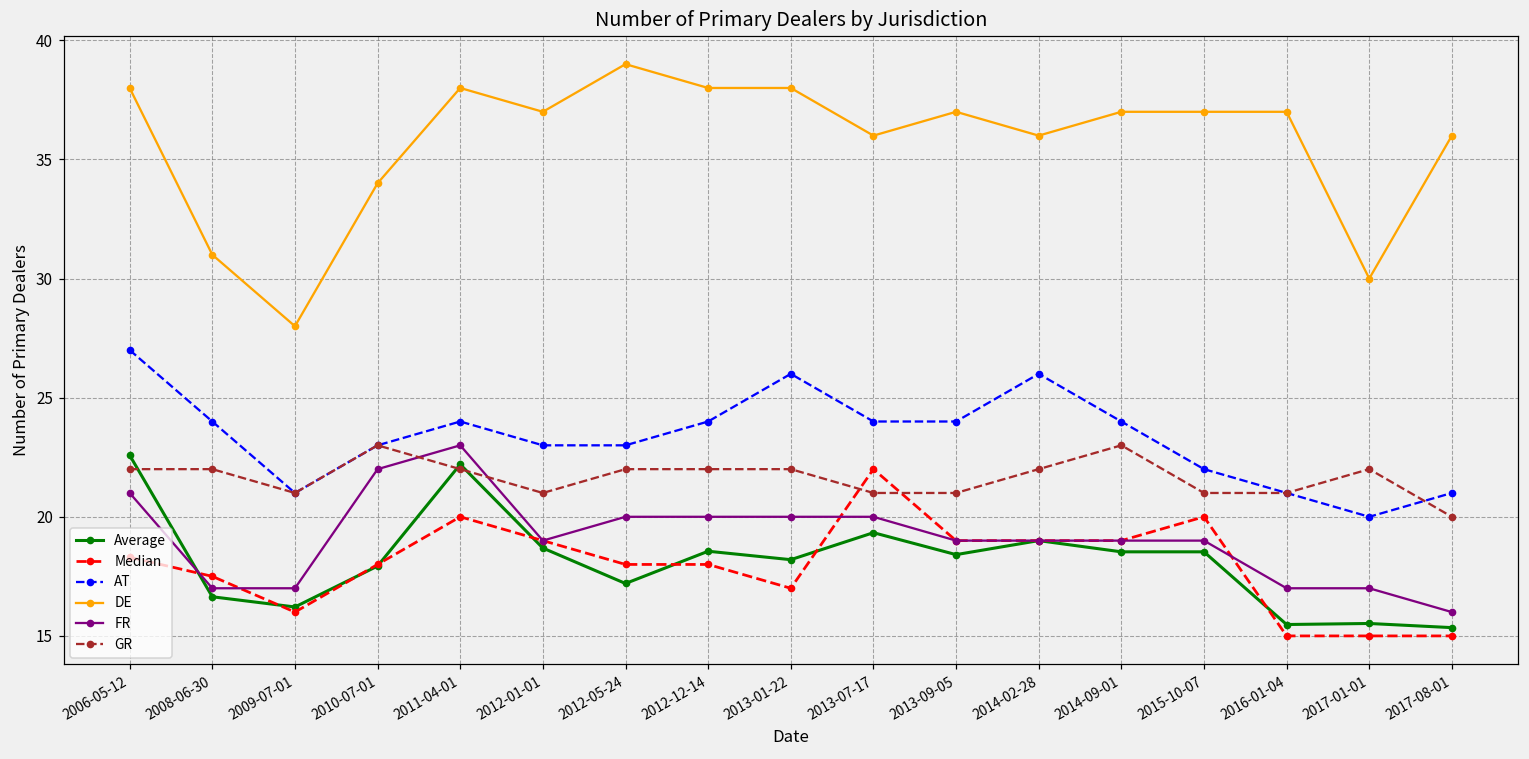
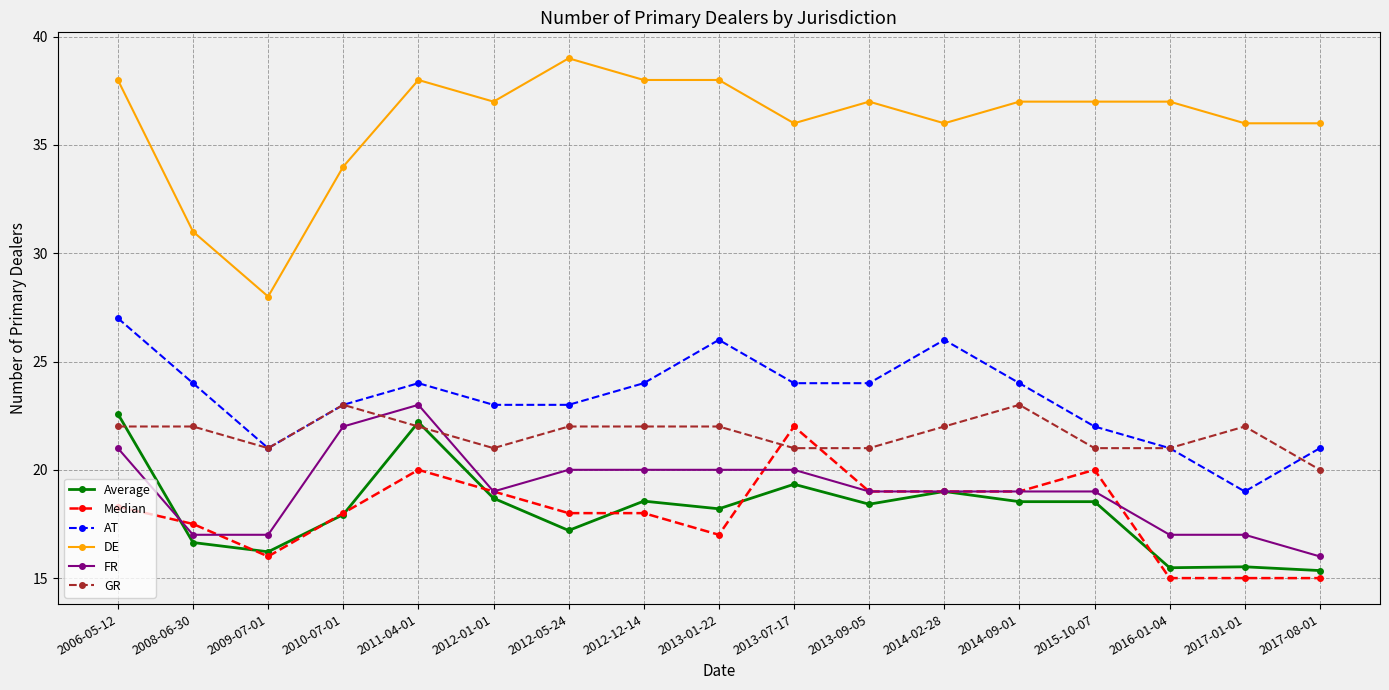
AT, 2017-01-01: 20 -> 19
DE, 2017-01-01: 30 -> 36
